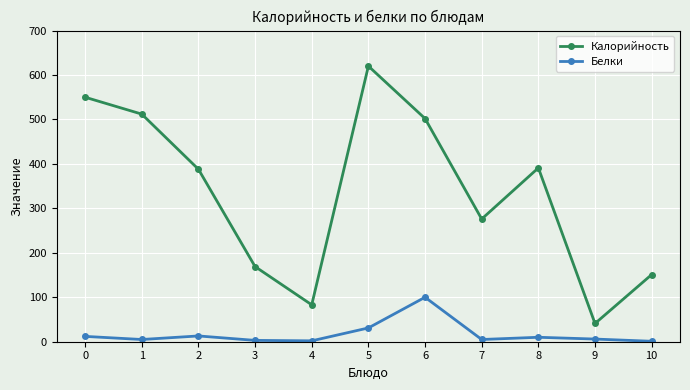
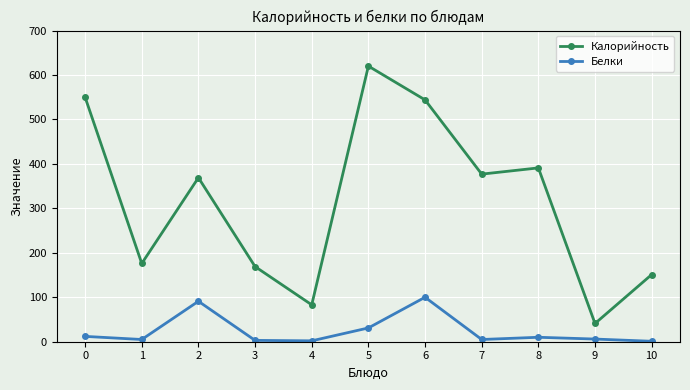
Калорийность, 1: 510 -> 180
Калорийность, 2: 390 -> 370
Белки, 2: 10 -> 90
Калорийность, 6: 500 -> 540
Калорийность, 7: 280 -> 380
